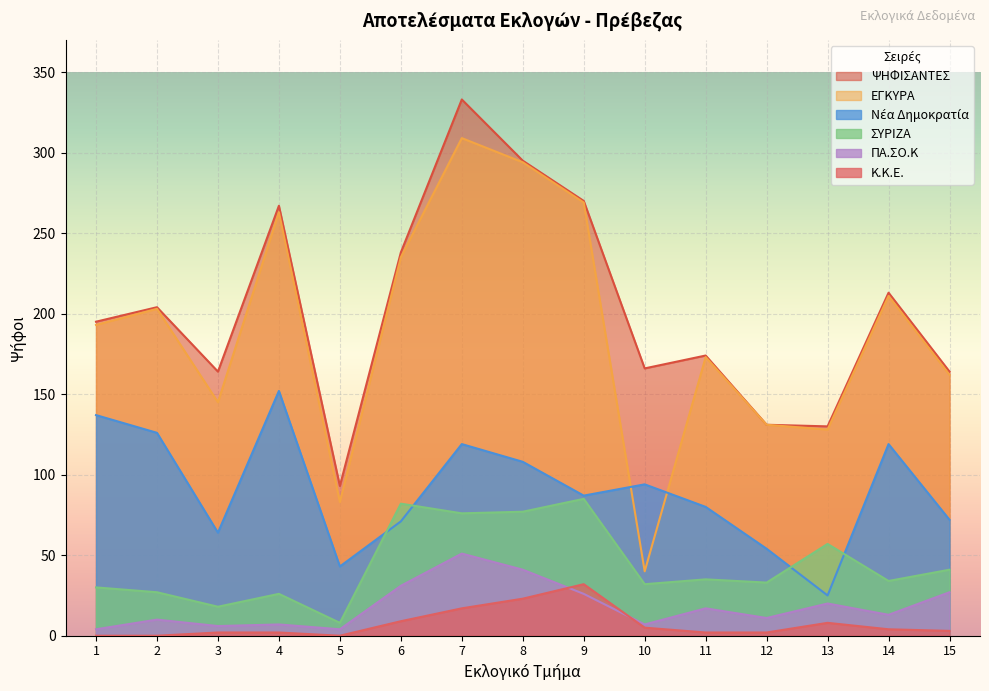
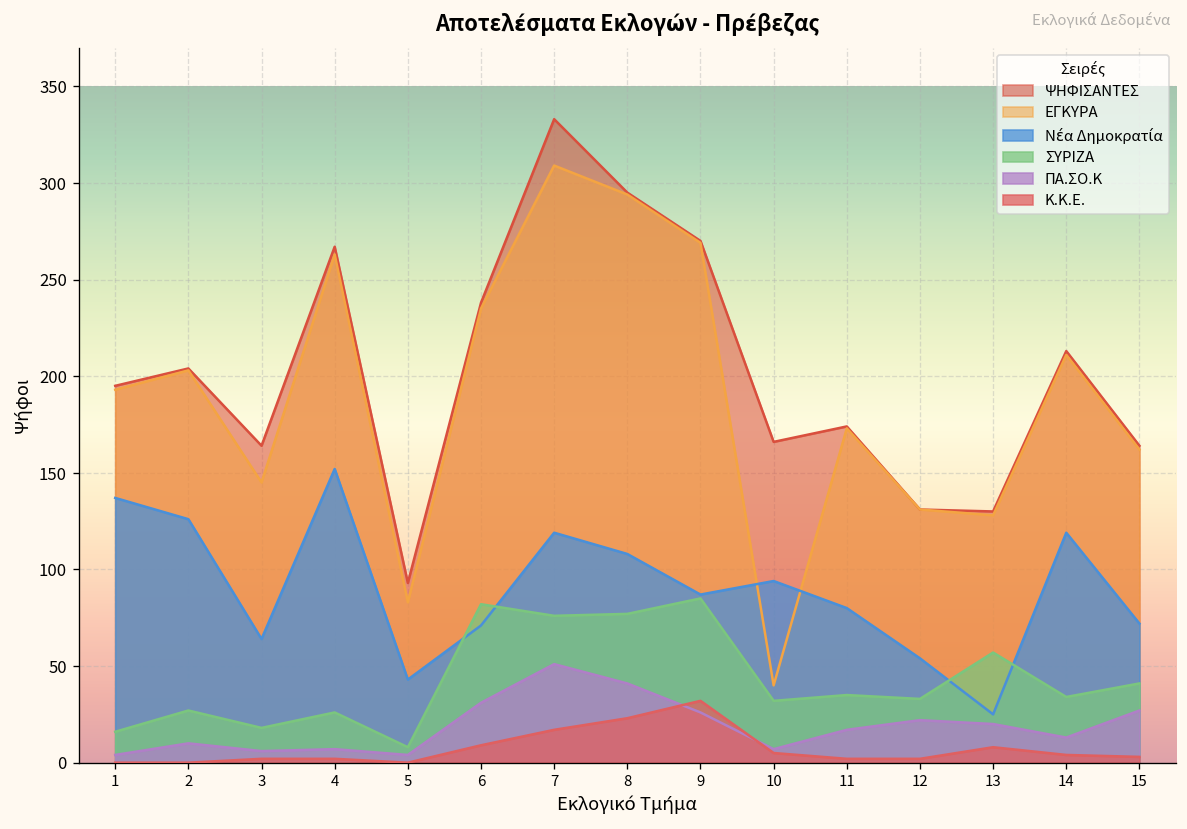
ΣΥΡΙΖΑ, 1: 30 -> 16
ΠΑ.ΣΟ.Κ, 12: 11 -> 22
